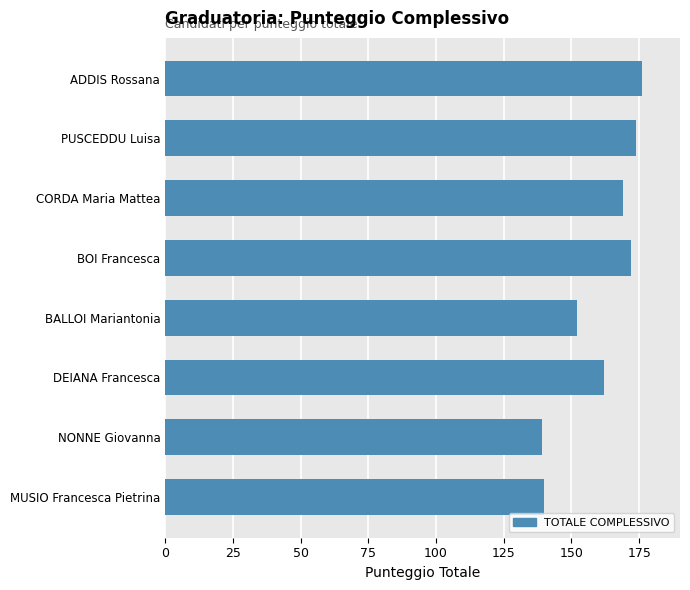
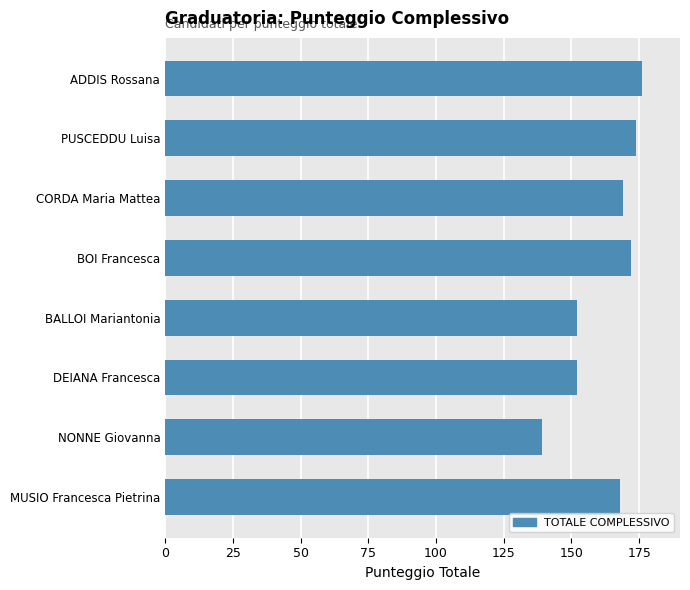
DEIANA Francesca: 162 -> 152
MUSIO Francesca Pietrina: 140 -> 168
